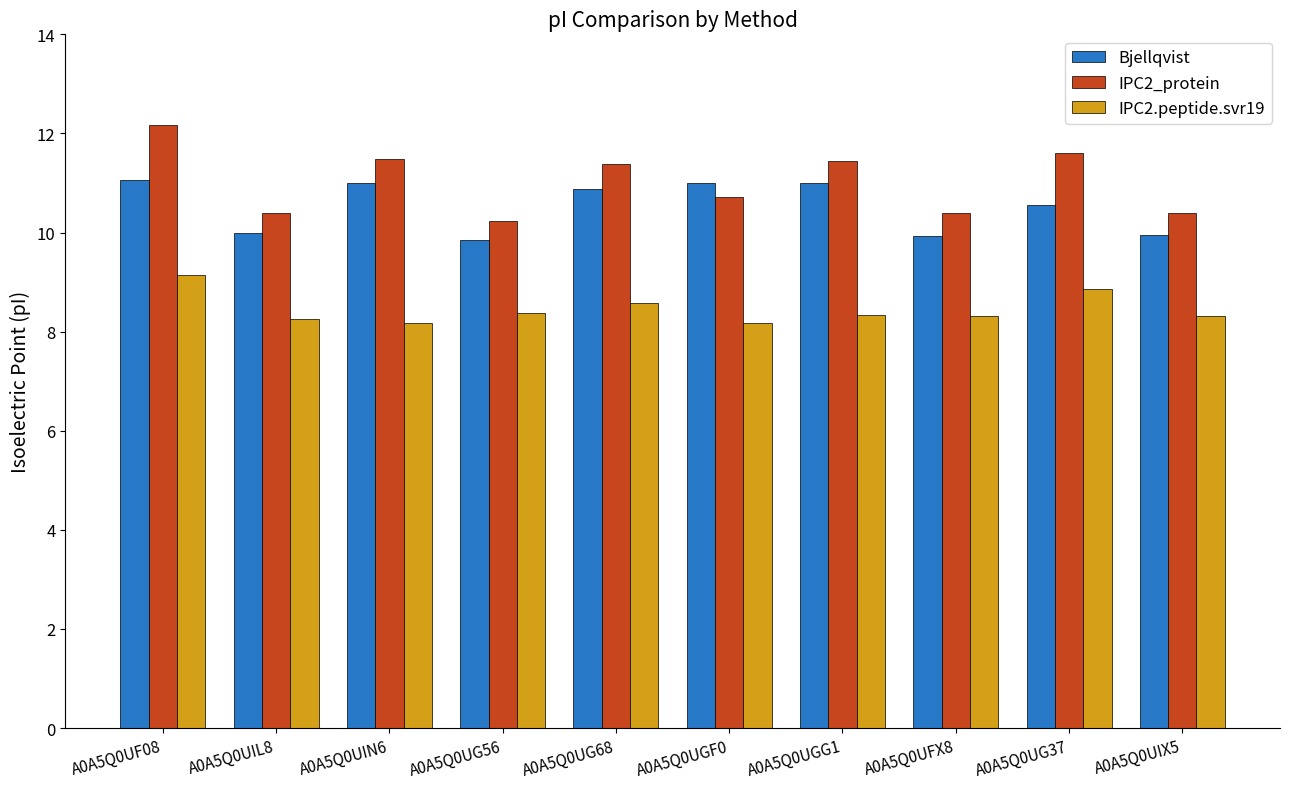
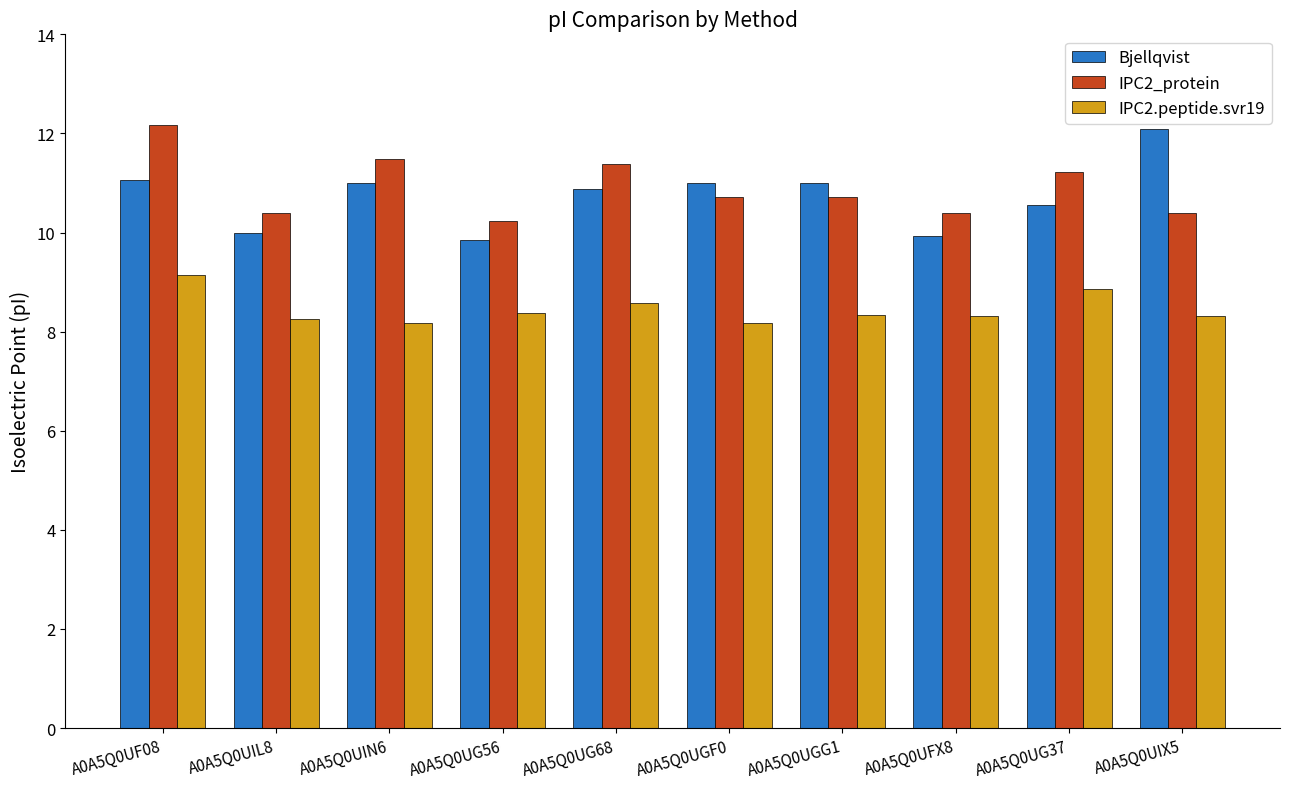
IPC2_protein, A0A5Q0UGG1: 11.4 -> 10.7
IPC2_protein, A0A5Q0UG37: 11.6 -> 11.2
Bjellqvist, A0A5Q0UIX5: 10.0 -> 12.1
